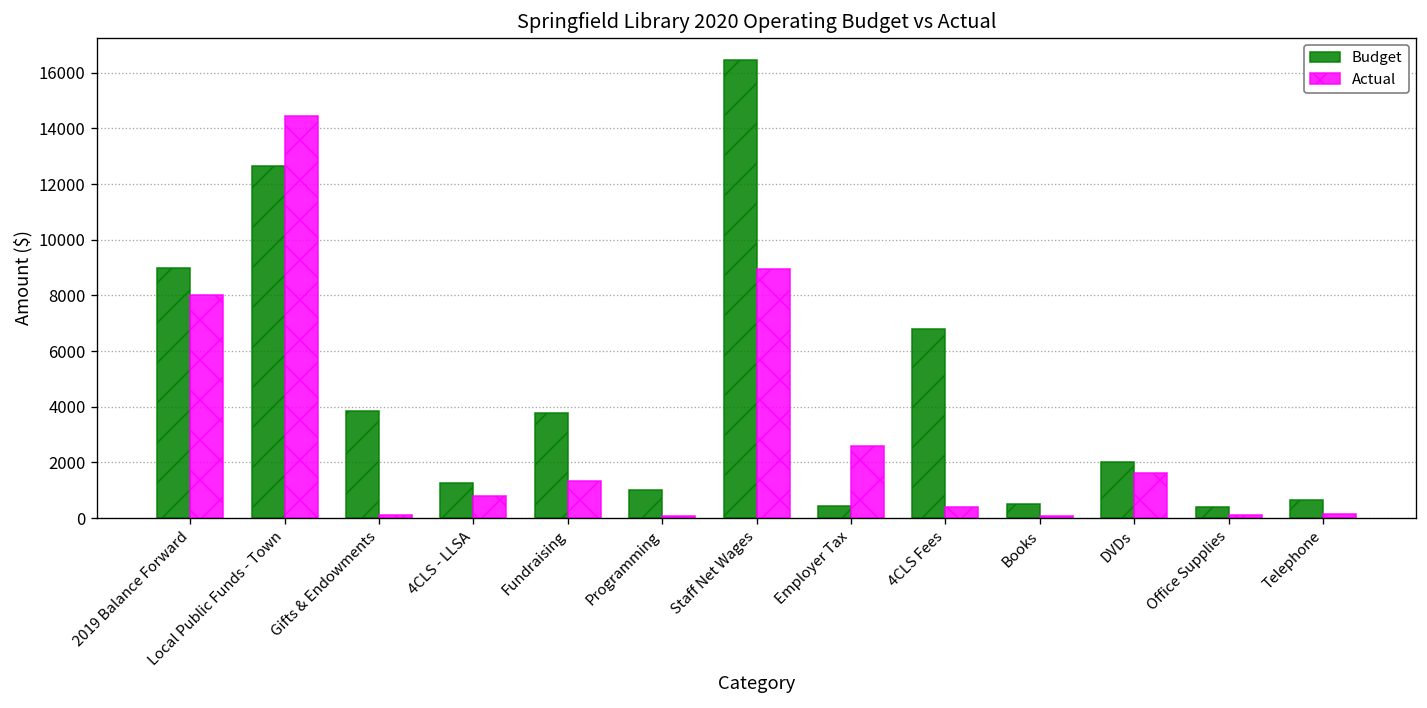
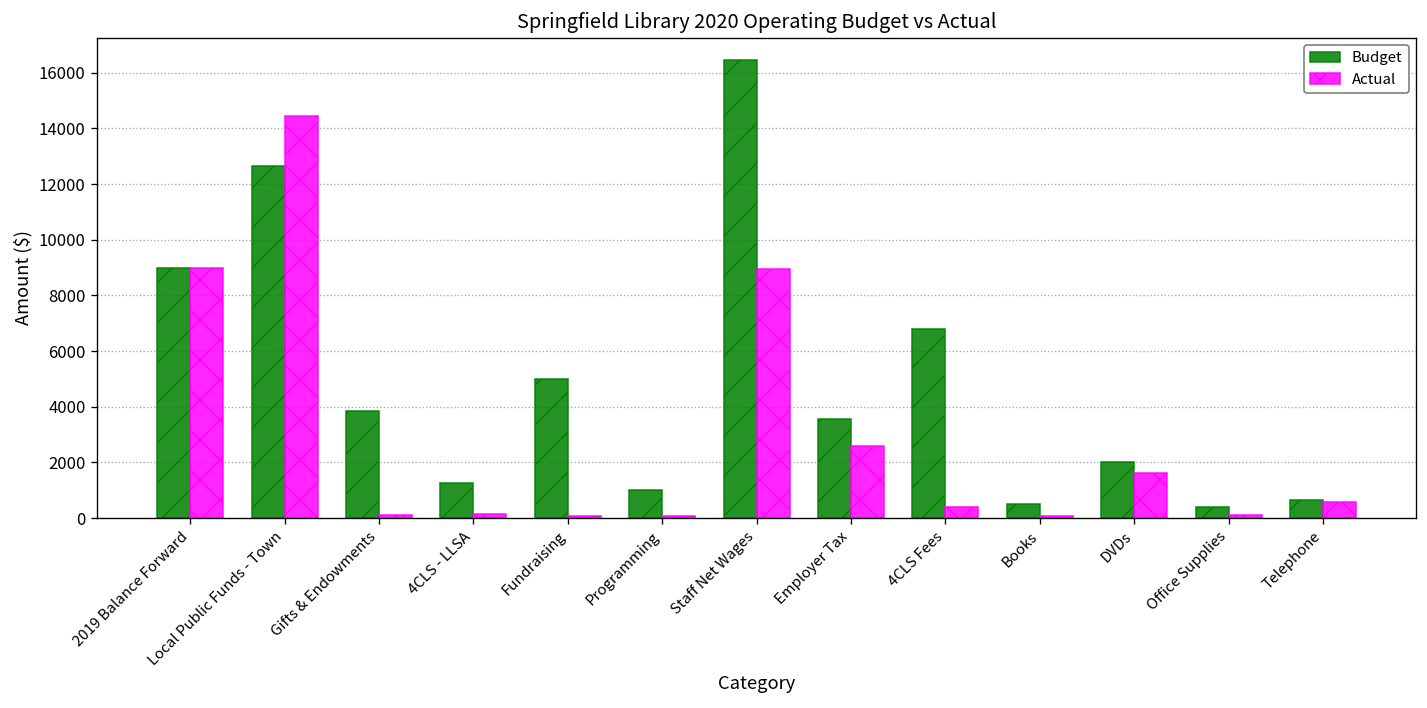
Actual, 2019 Balance Forward: 8000 -> 9000
Actual, 4CLS - LLSA: 800 -> 100
Budget, Fundraising: 3800 -> 5000
Actual, Fundraising: 1300 -> 100
Budget, Employer Tax: 400 -> 3600
Actual, Telephone: 100 -> 600
